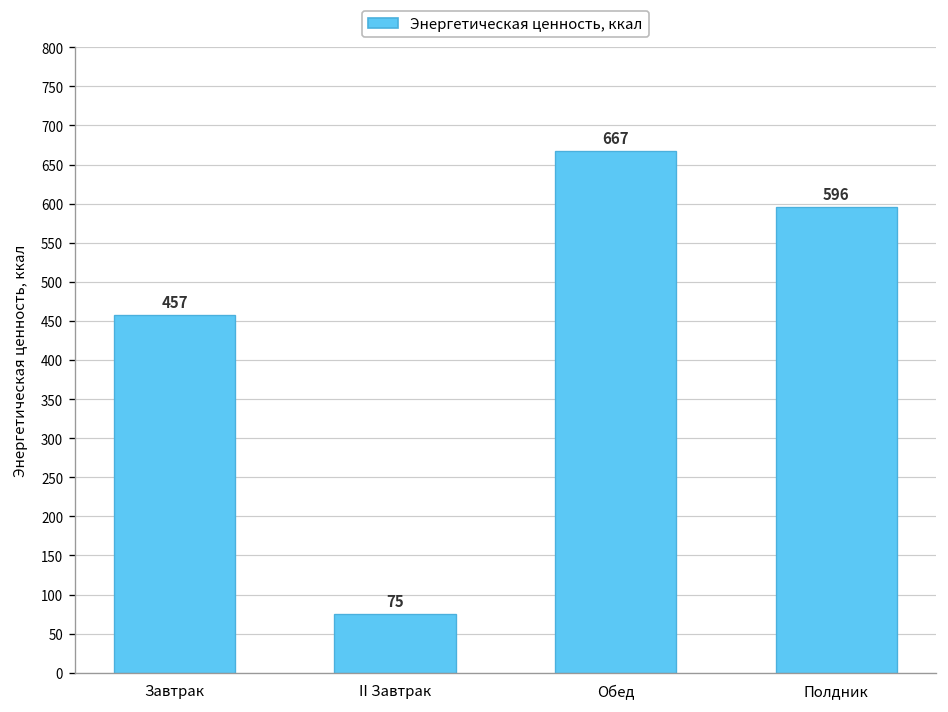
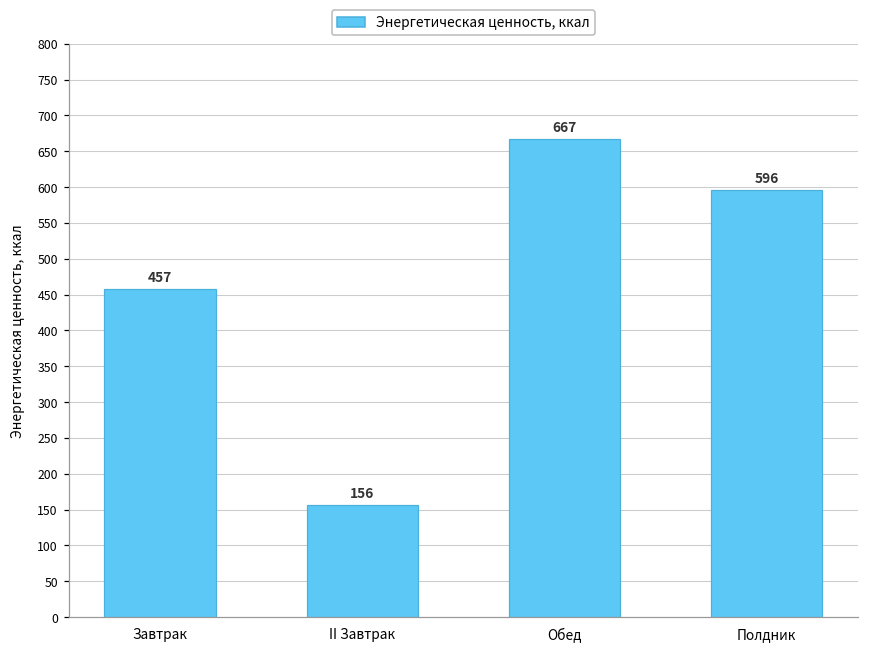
II Завтрак: 75 -> 156
